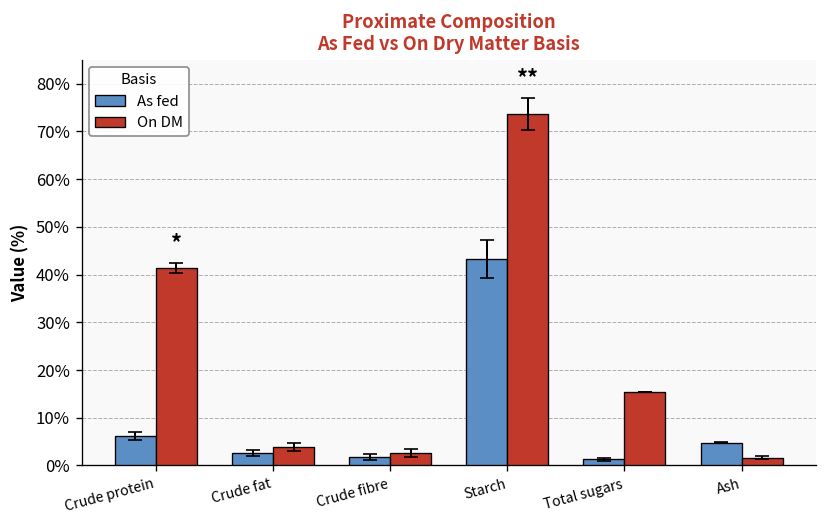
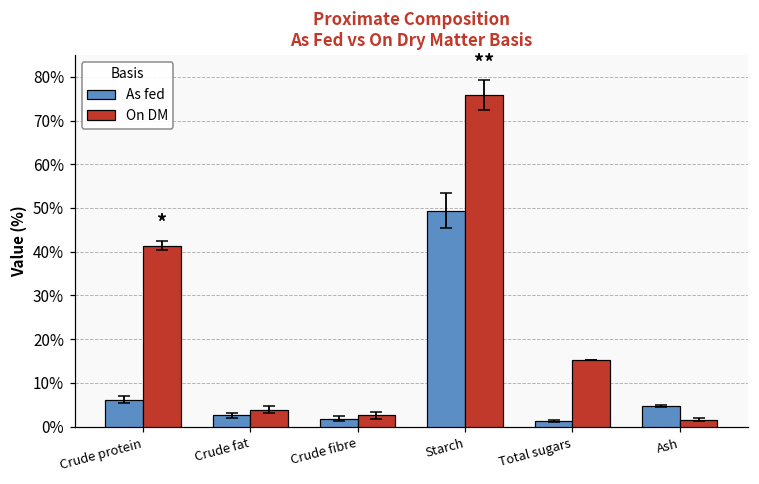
As fed, Starch: 43% -> 49%
On DM, Starch: 74% -> 76%
